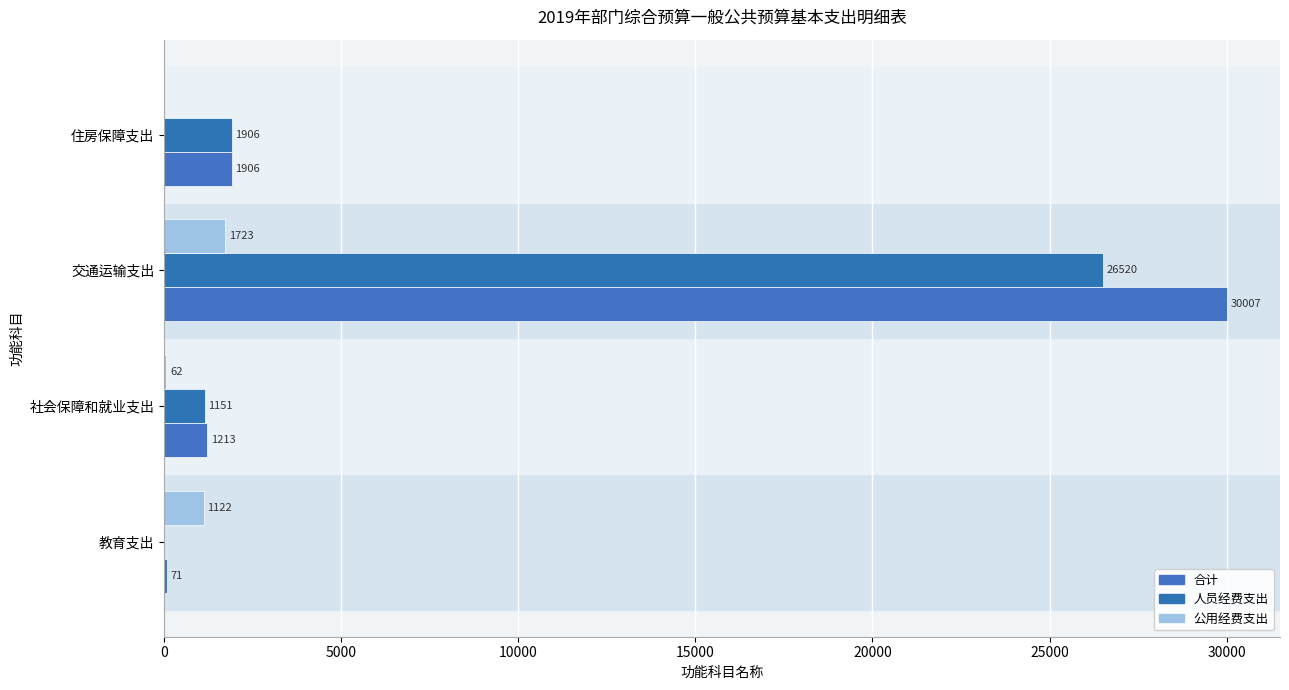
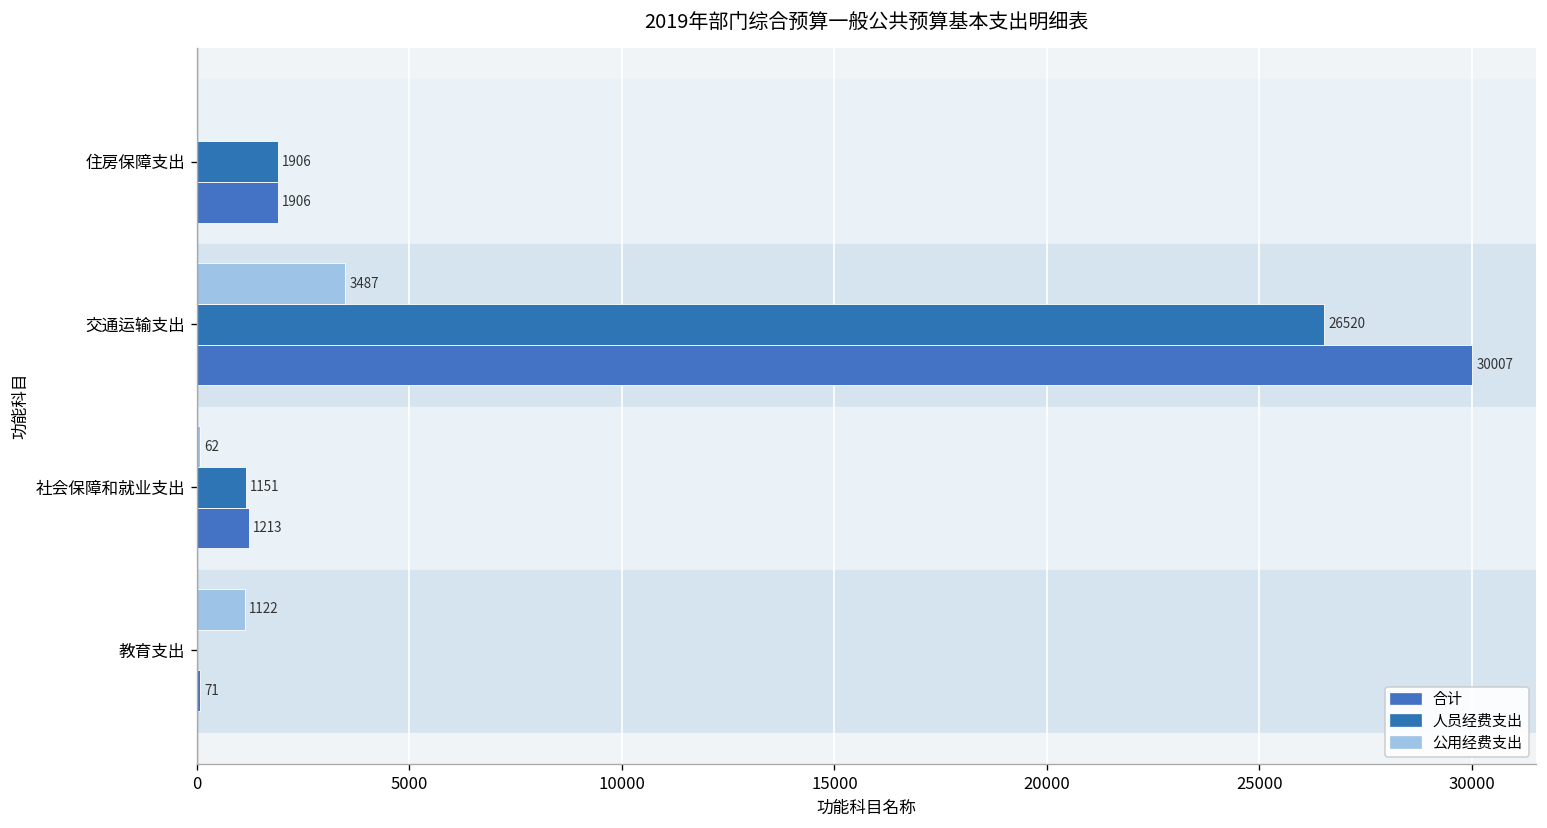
公用经费支出, 交通运输支出: 1723 -> 3487
